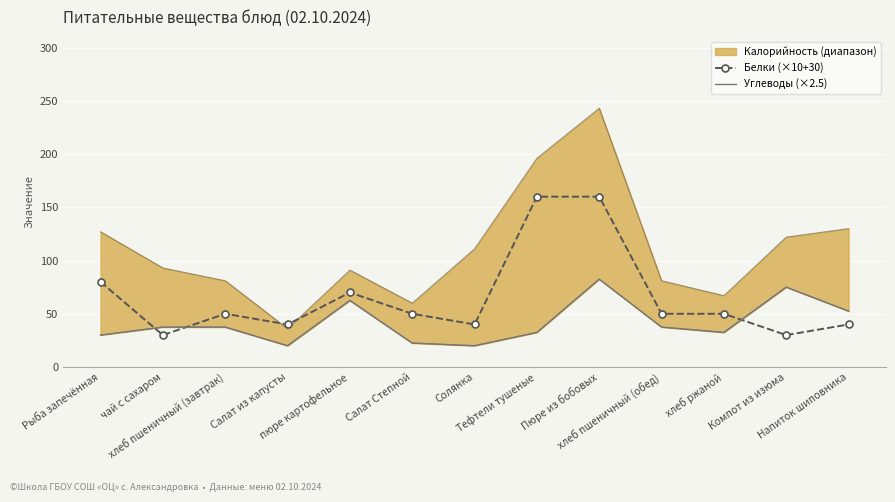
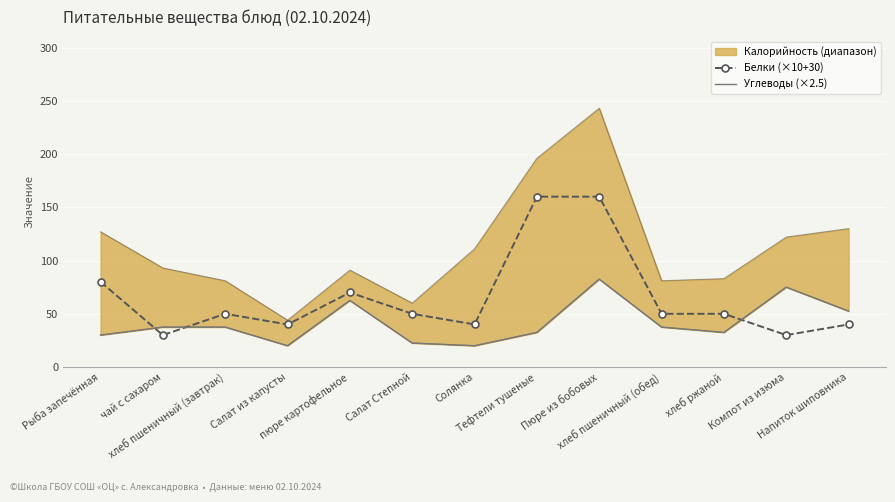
Калорийность (диапазон), Салат из капусты: 36 -> 44
Калорийность (диапазон), хлеб ржаной: 67 -> 83
